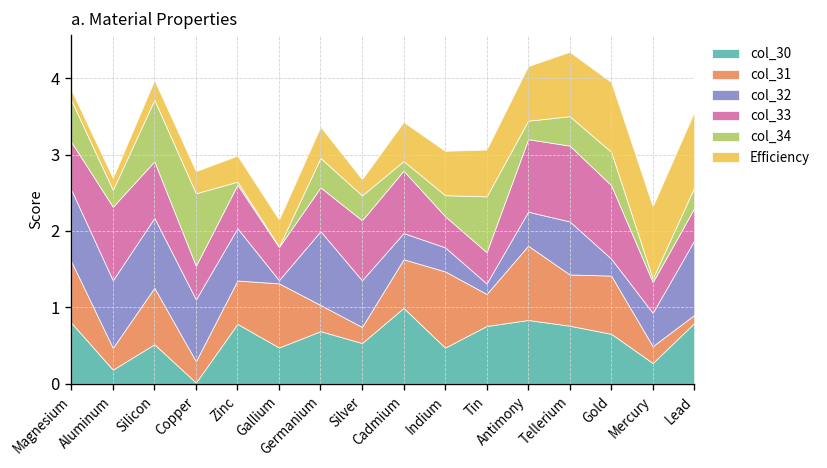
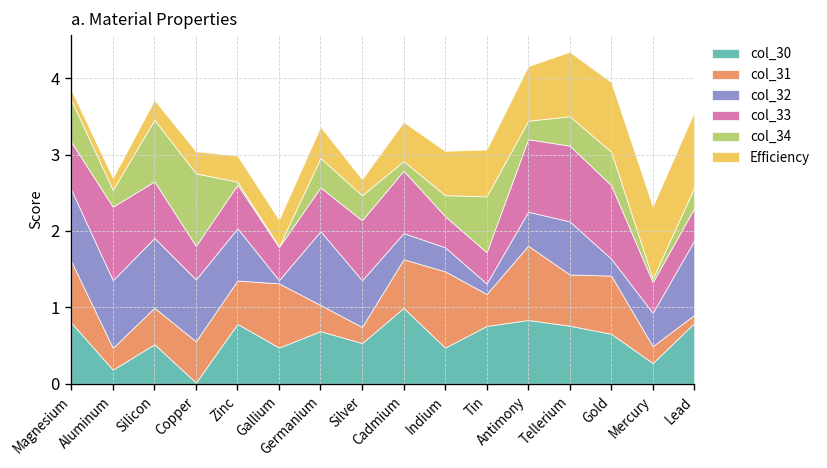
col_31, Silicon: 0.7 -> 0.5
col_31, Copper: 0.3 -> 0.5
